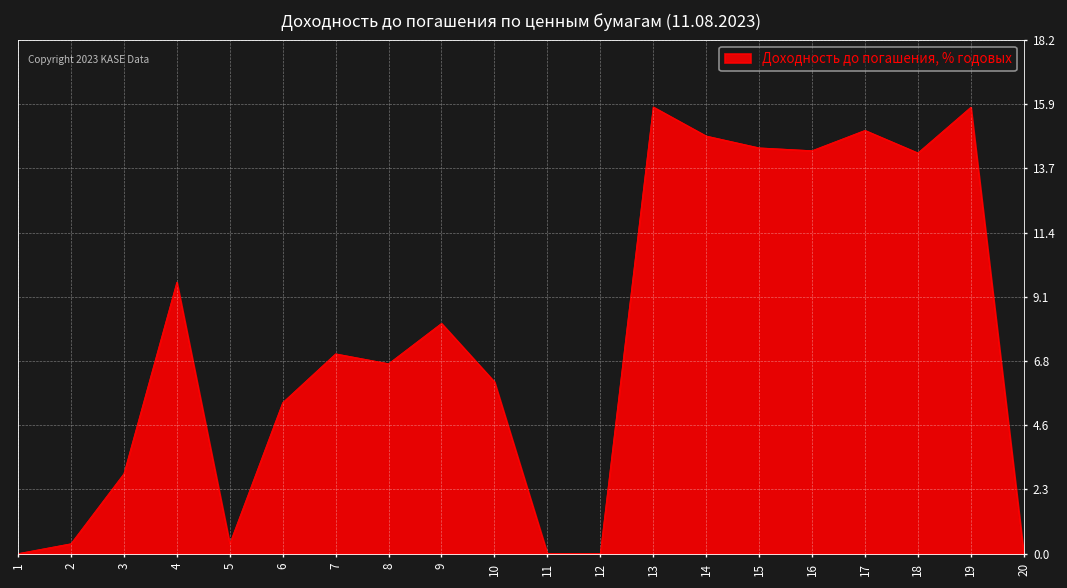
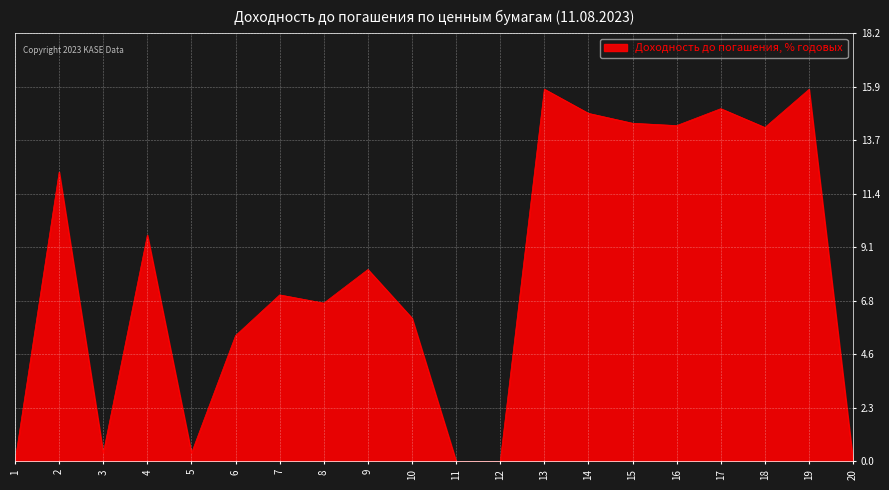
2: 0.4 -> 12.3
3: 2.8 -> 0.4
